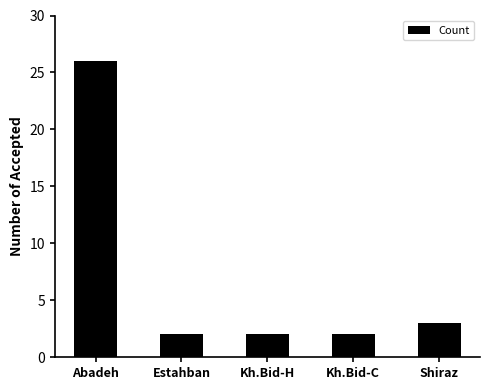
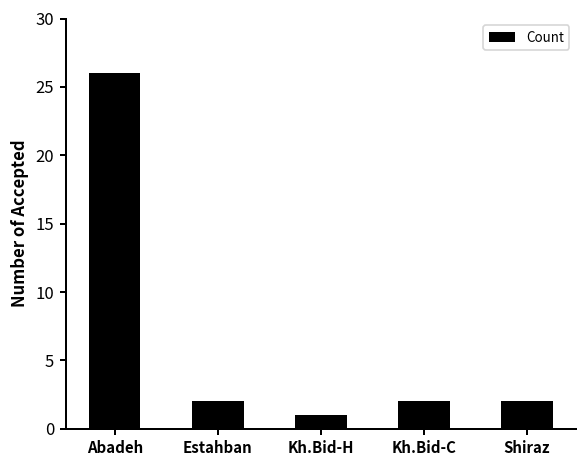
Kh.Bid-H: 2 -> 1
Shiraz: 3 -> 2
